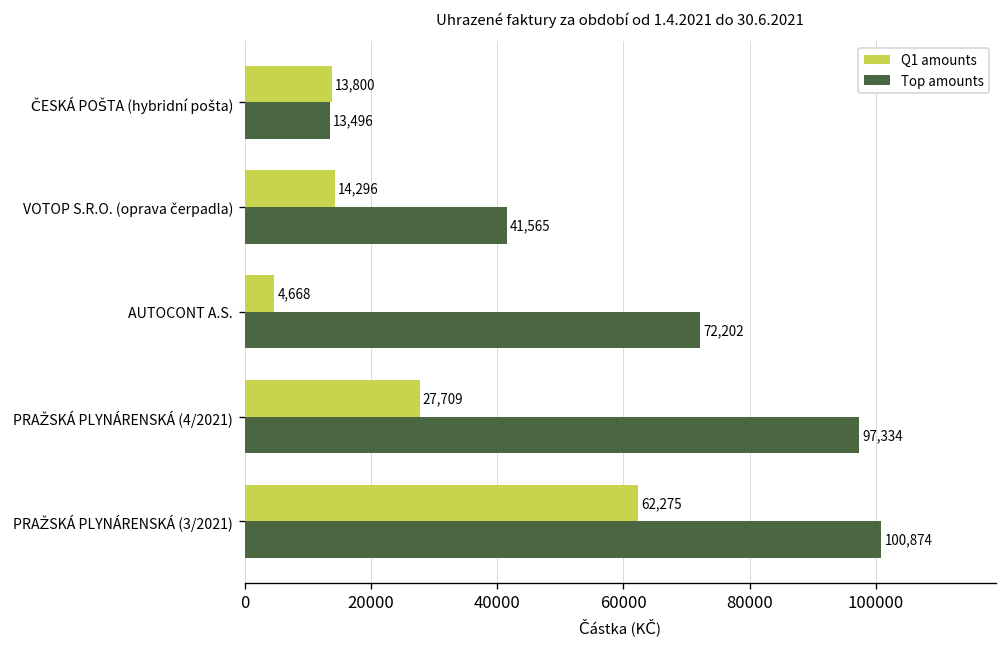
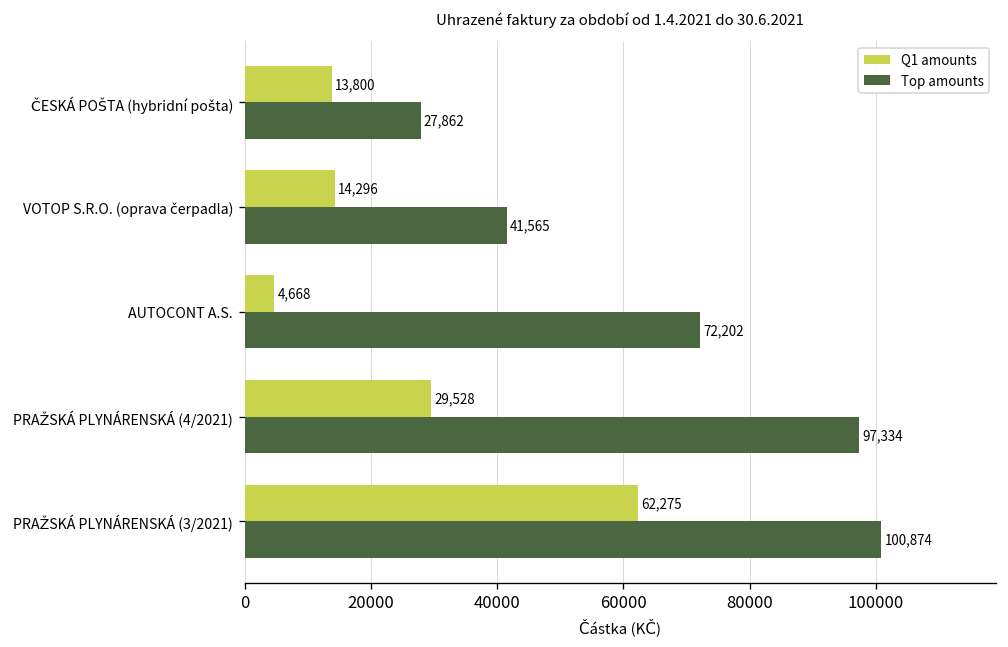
Top amounts, ČESKÁ POŠTA (hybridní pošta): 13,496 -> 27,862
Q1 amounts, PRAŽSKÁ PLYNÁRENSKÁ (4/2021): 27,709 -> 29,528
